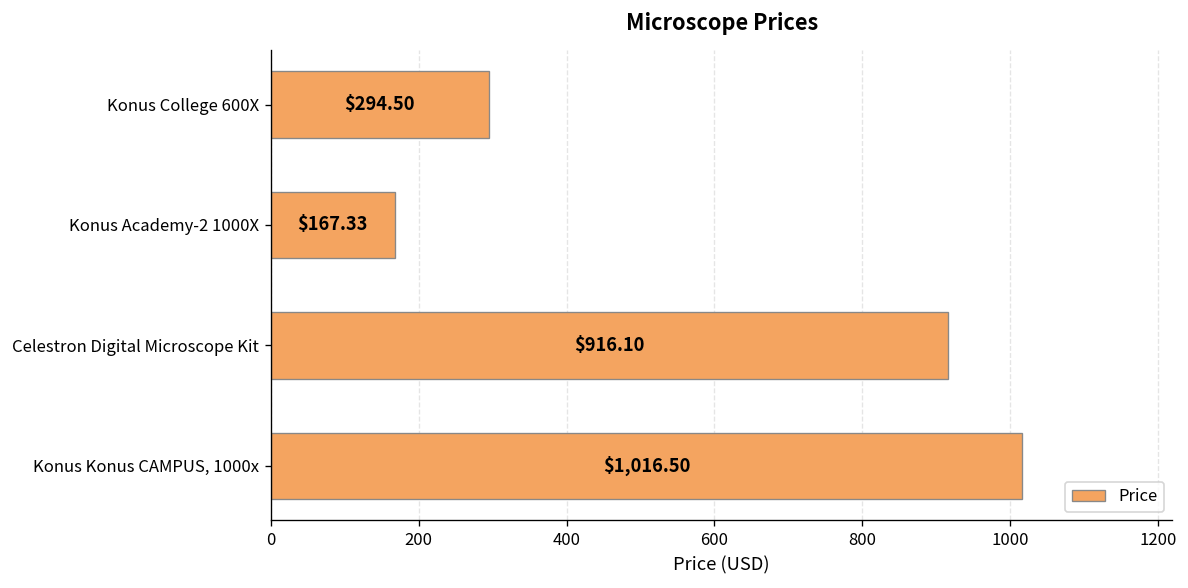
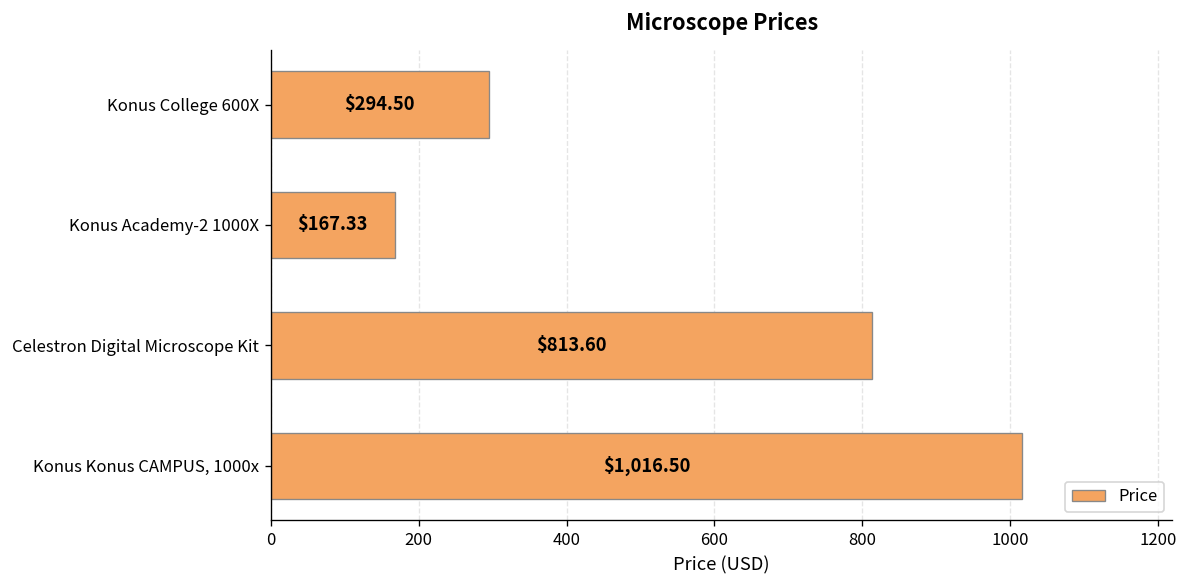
Celestron Digital Microscope Kit: $916.10 -> $813.60
